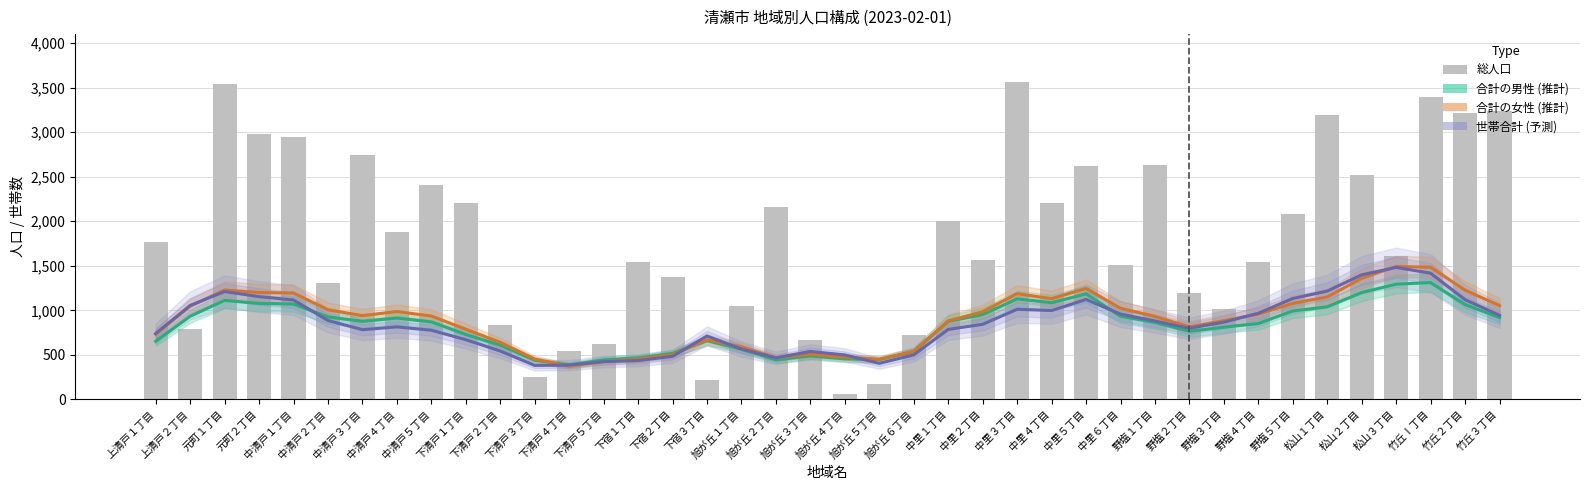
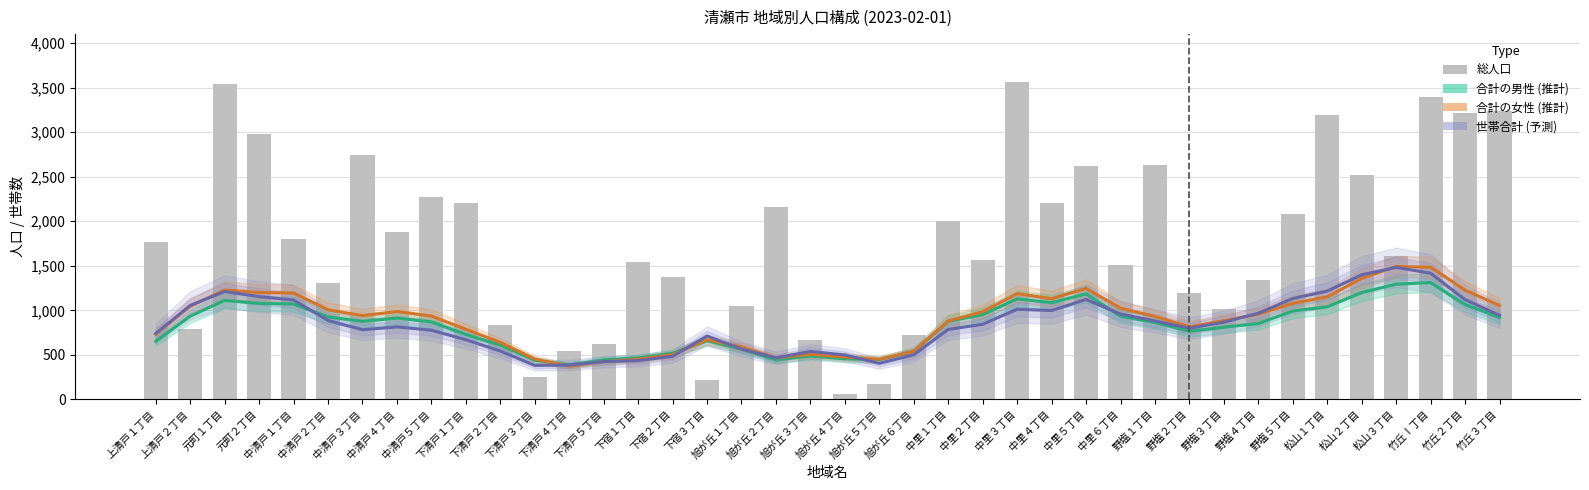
総人口, 中清戸１丁目: 3,000 -> 1,800
総人口, 中清戸５丁目: 2,400 -> 2,300
総人口, 野塩４丁目: 1,500 -> 1,300
